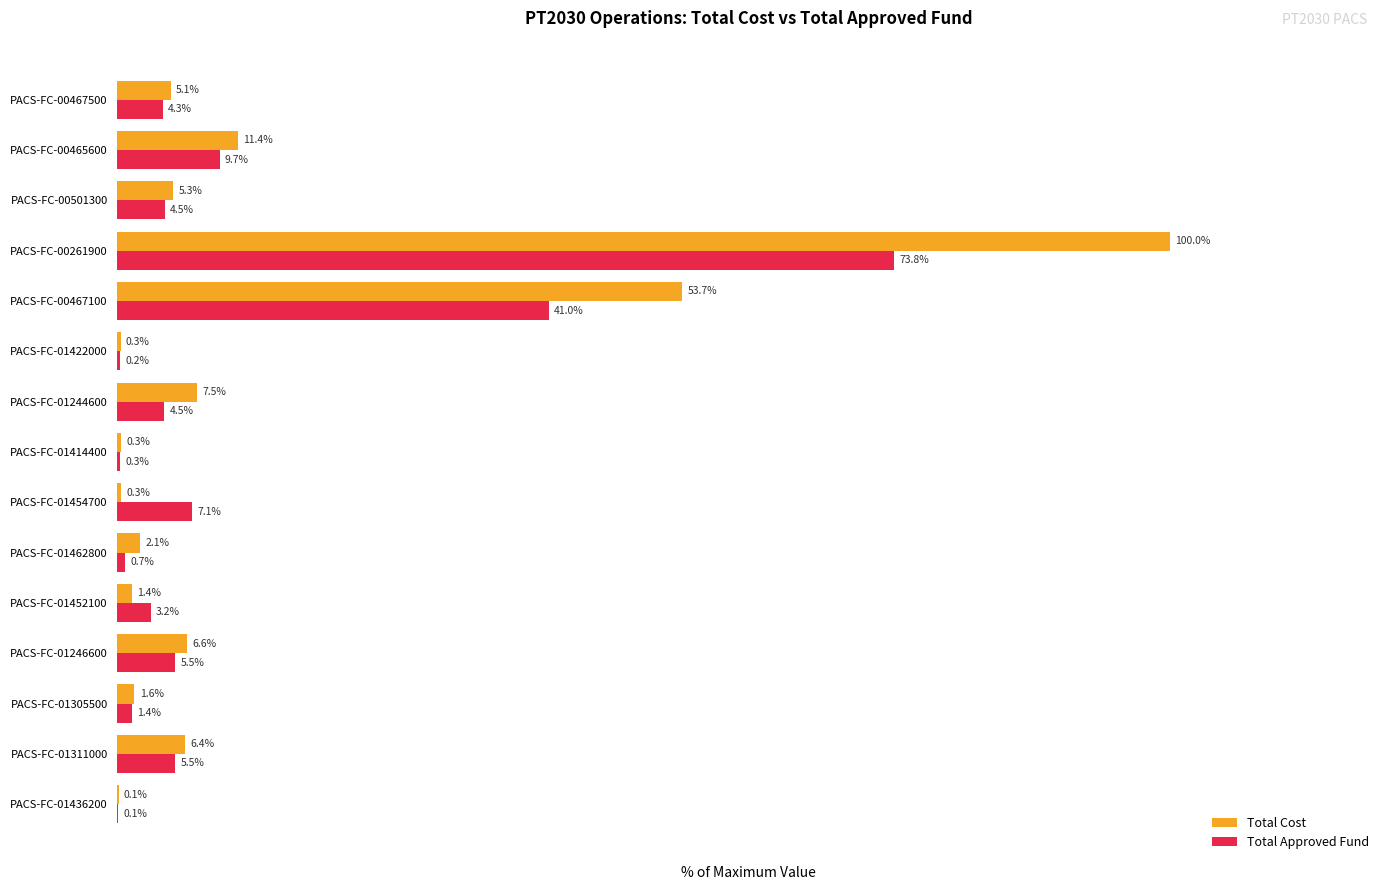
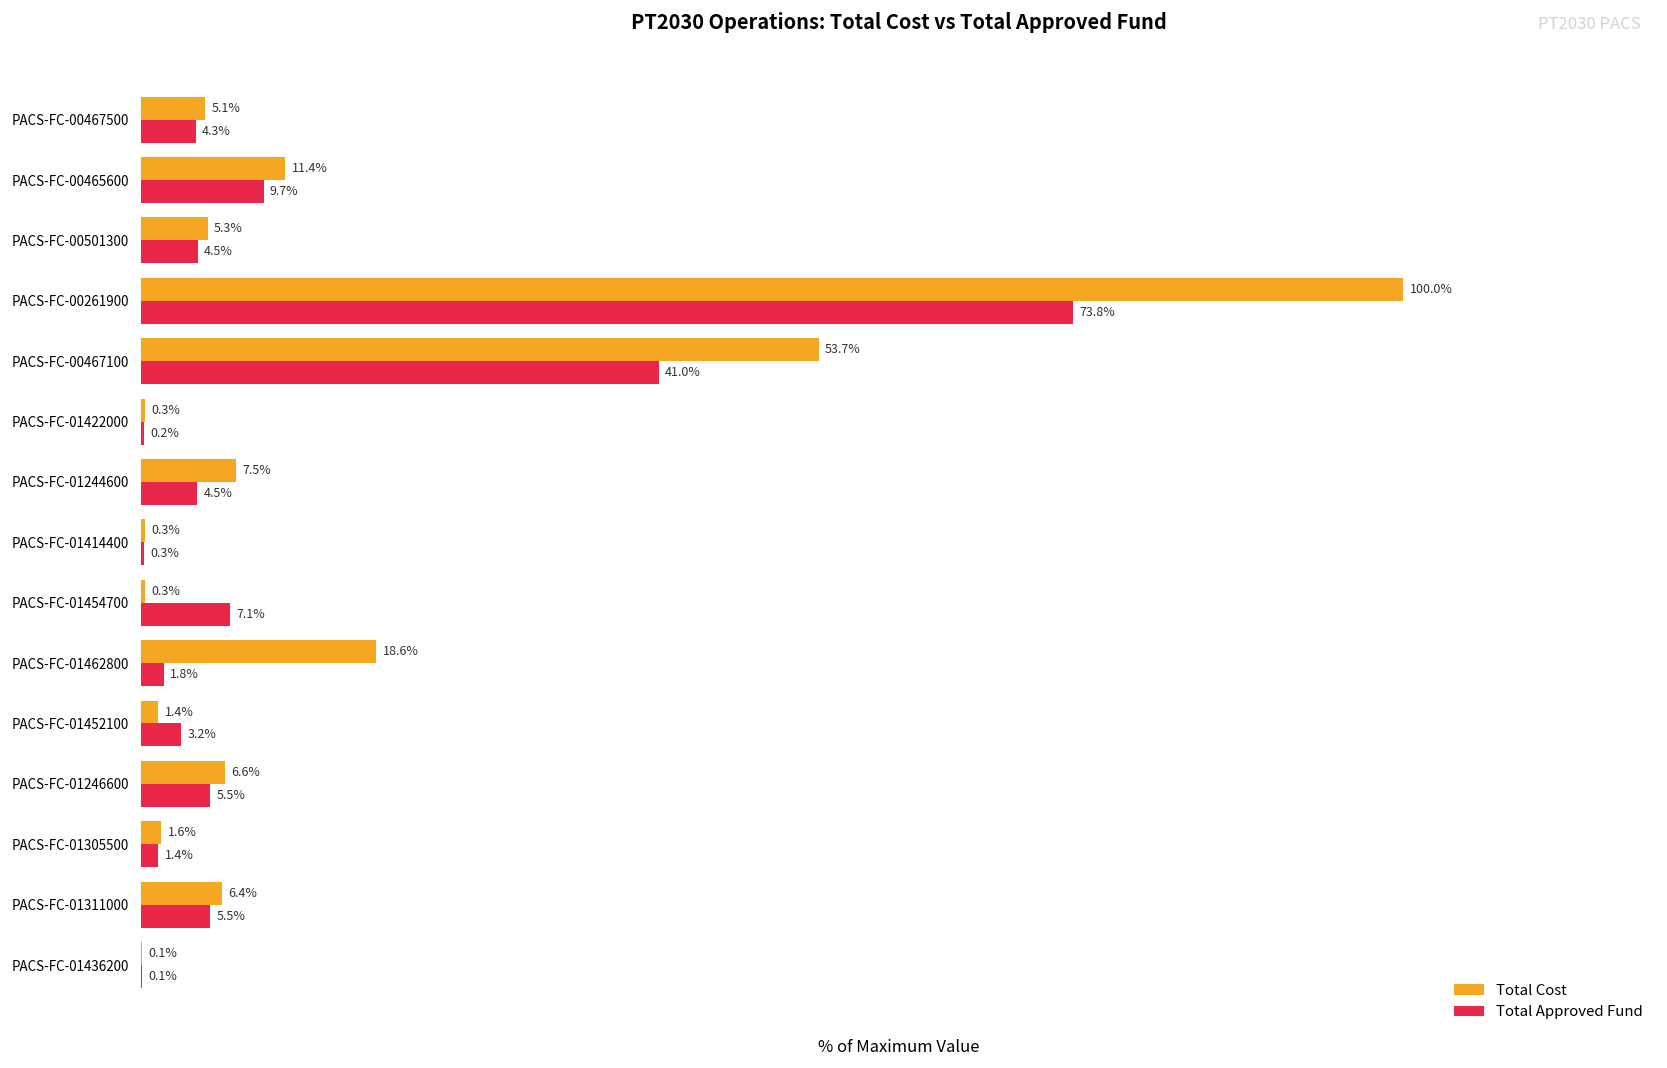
Total Cost, PACS-FC-01462800: 2.1% -> 18.6%
Total Approved Fund, PACS-FC-01462800: 0.7% -> 1.8%
